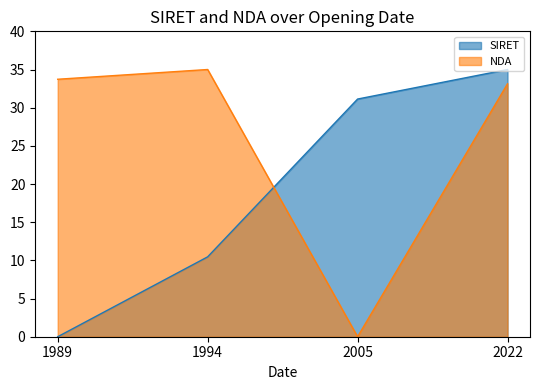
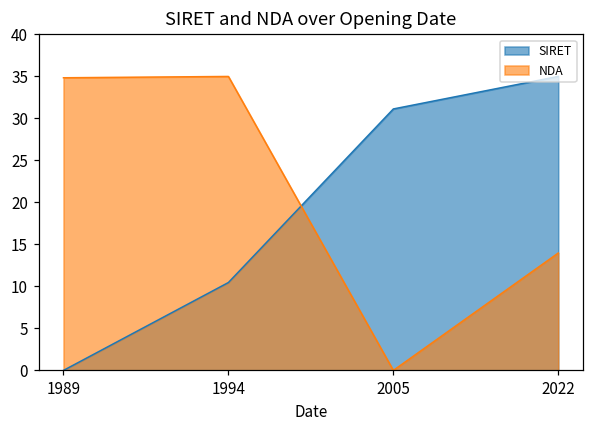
NDA, 1989: 34 -> 35
NDA, 2022: 33 -> 14
